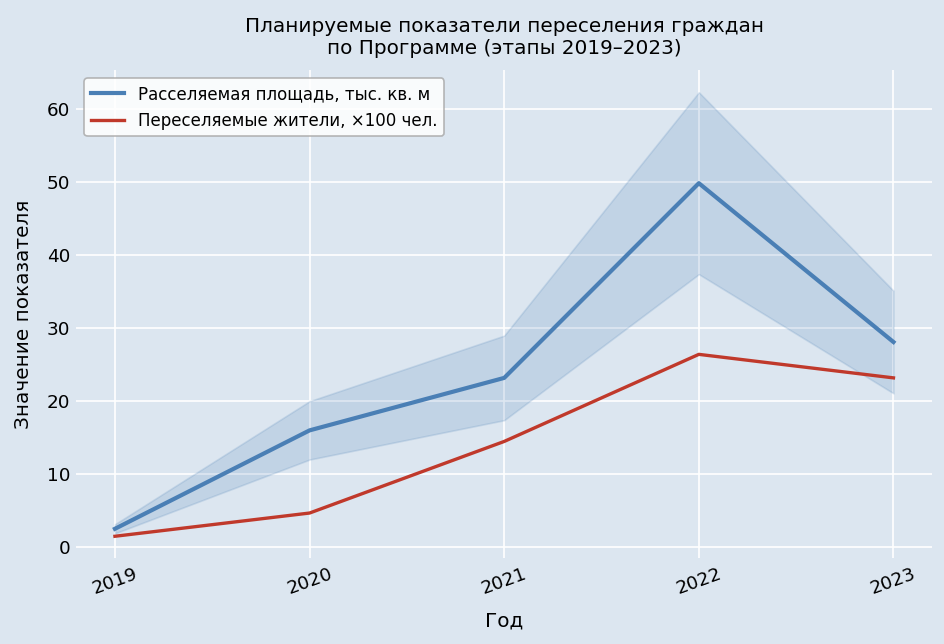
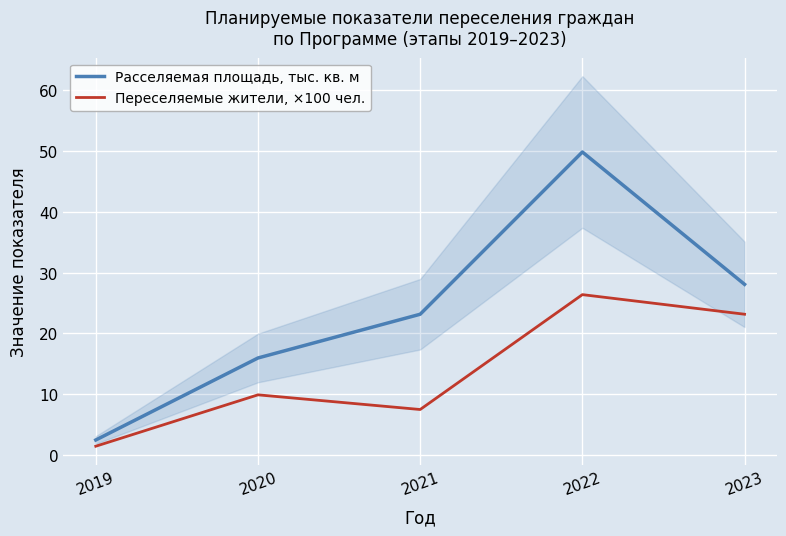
Переселяемые жители, ×100 чел., 2020: 5 -> 10
Переселяемые жители, ×100 чел., 2021: 14 -> 8
